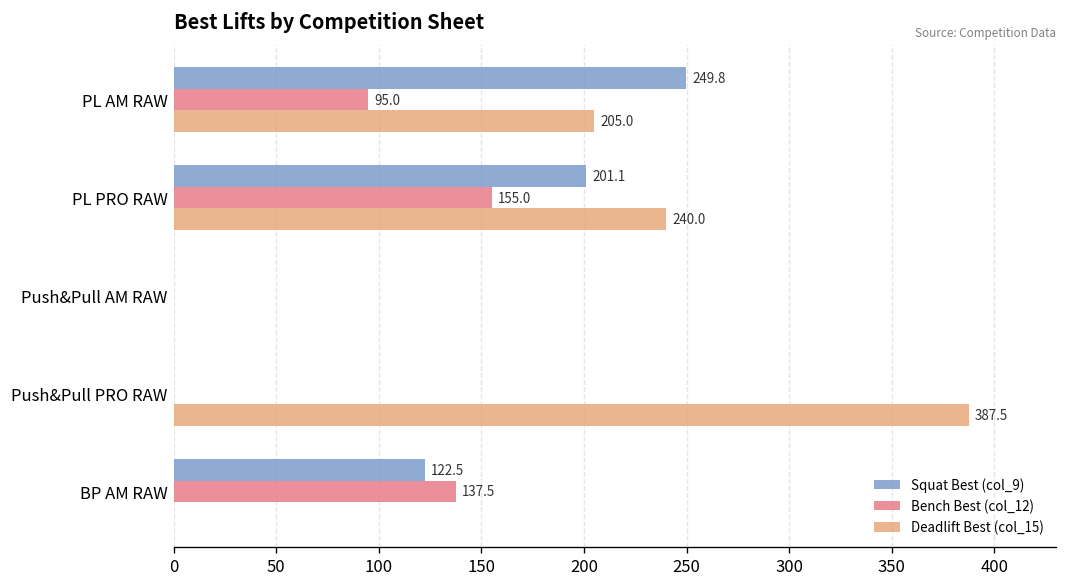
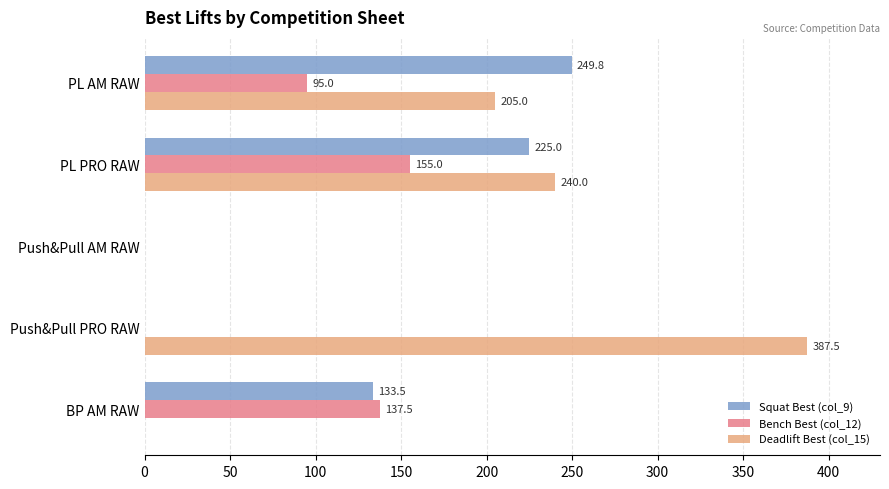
Squat Best (col_9), PL PRO RAW: 201.1 -> 225.0
Squat Best (col_9), BP AM RAW: 122.5 -> 133.5
